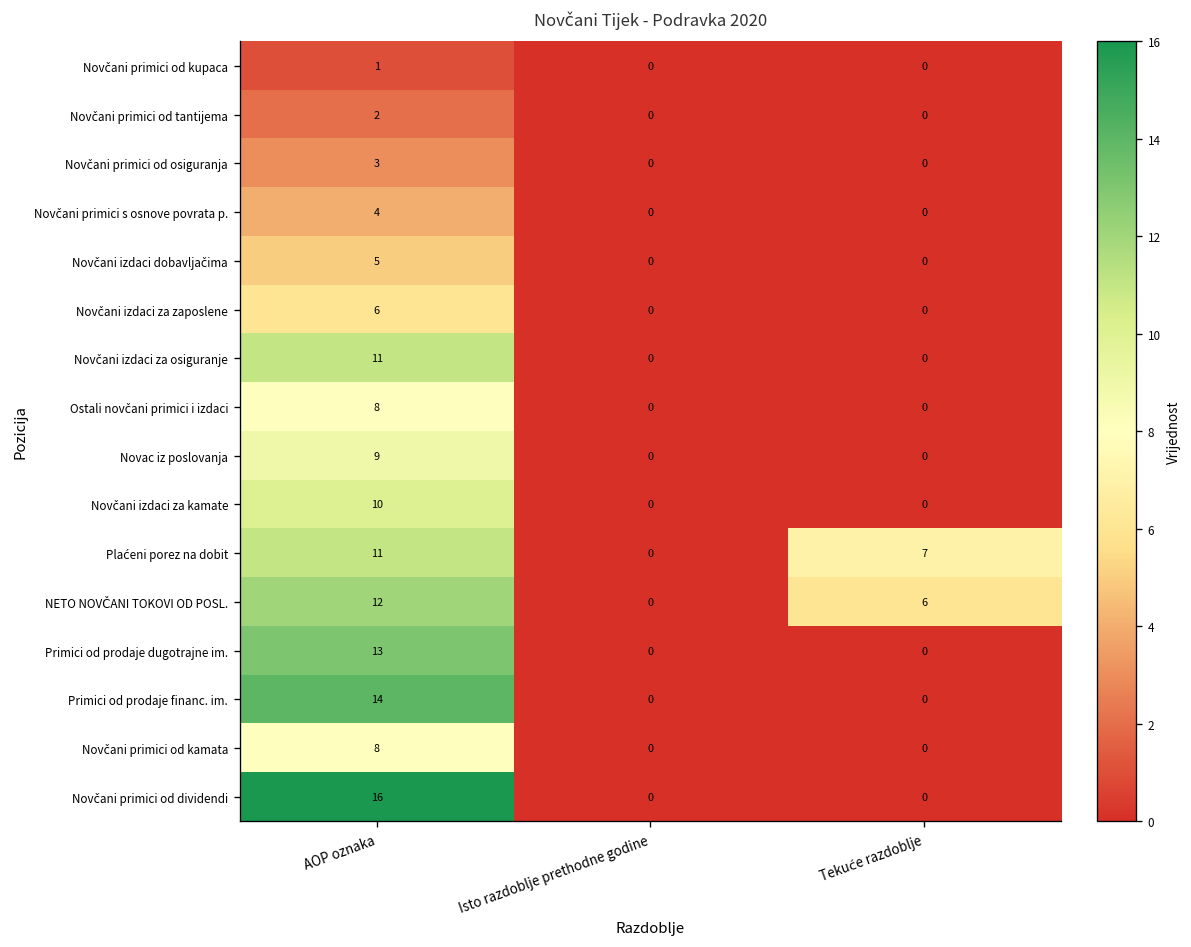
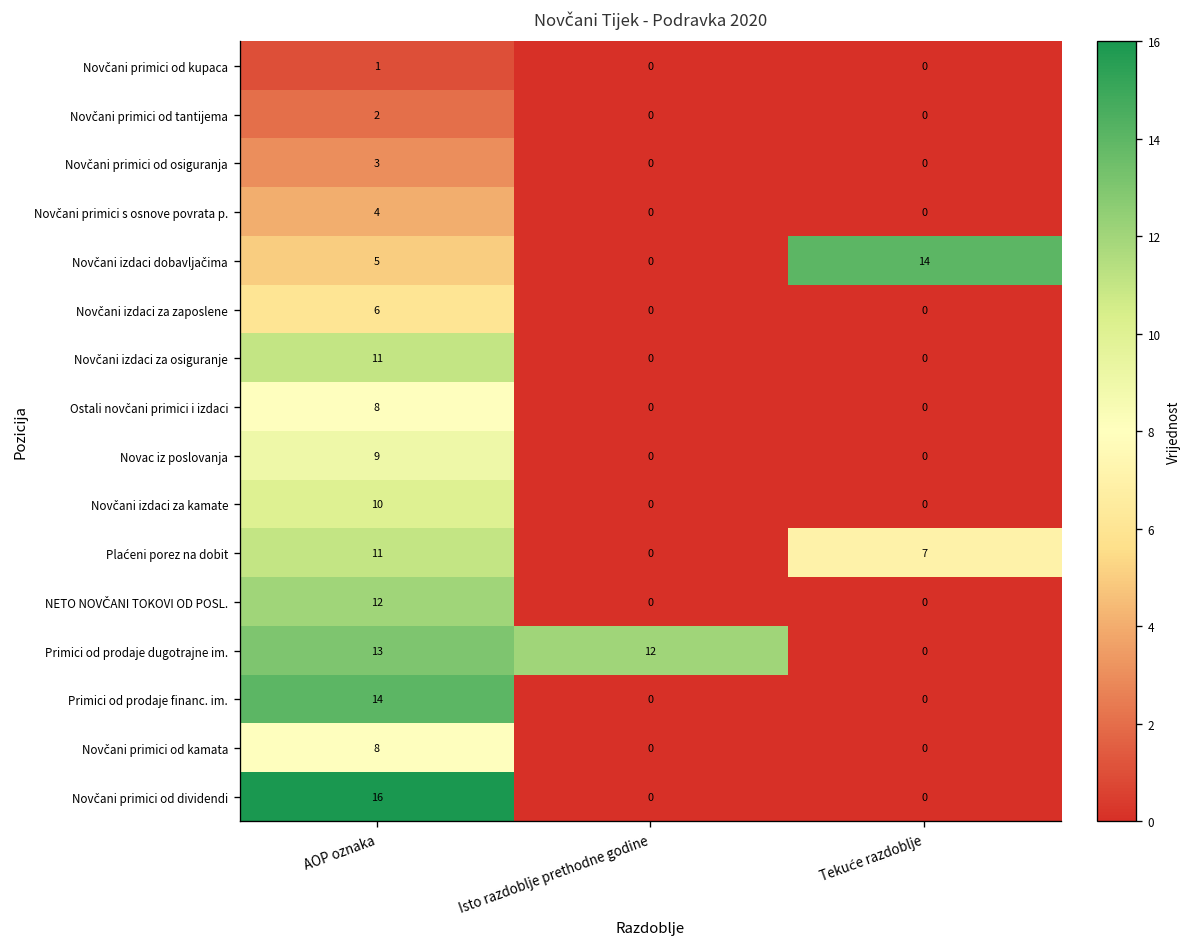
Novčani izdaci dobavljačima, Tekuće razdoblje: 0 -> 14
NETO NOVČANI TOKOVI OD POSL., Tekuće razdoblje: 6 -> 0
Primici od prodaje dugotrajne im., Isto razdoblje prethodne godine: 0 -> 12
